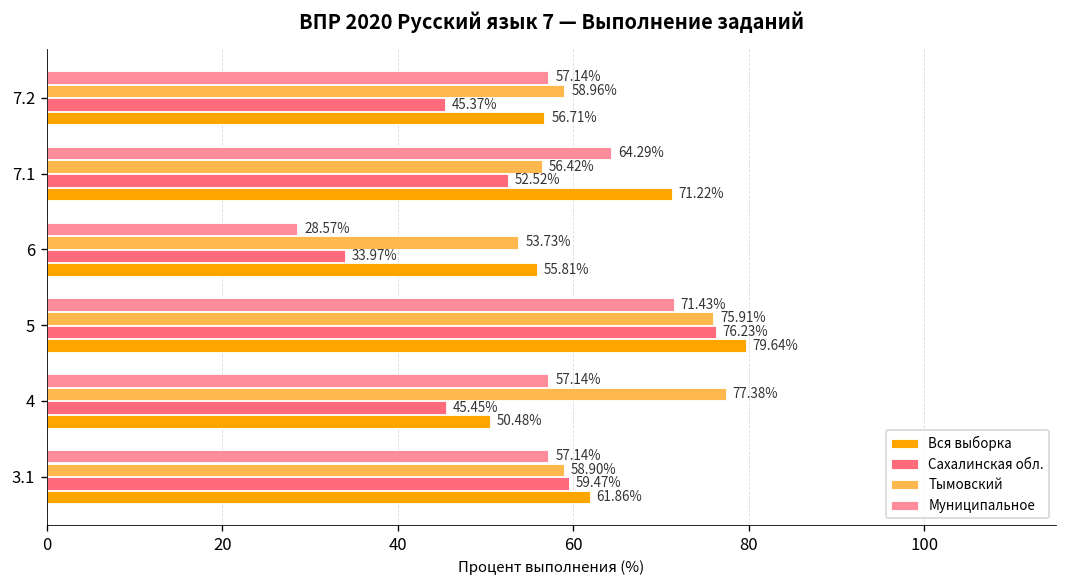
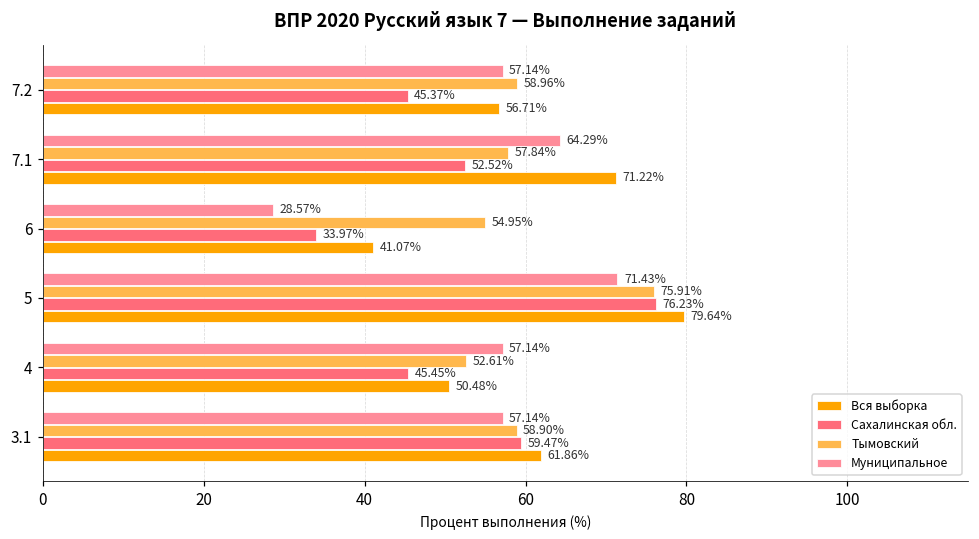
Тымовский, 7.1: 56.42% -> 57.84%
Тымовский, 6: 53.73% -> 54.95%
Вся выборка, 6: 55.81% -> 41.07%
Тымовский, 4: 77.38% -> 52.61%
